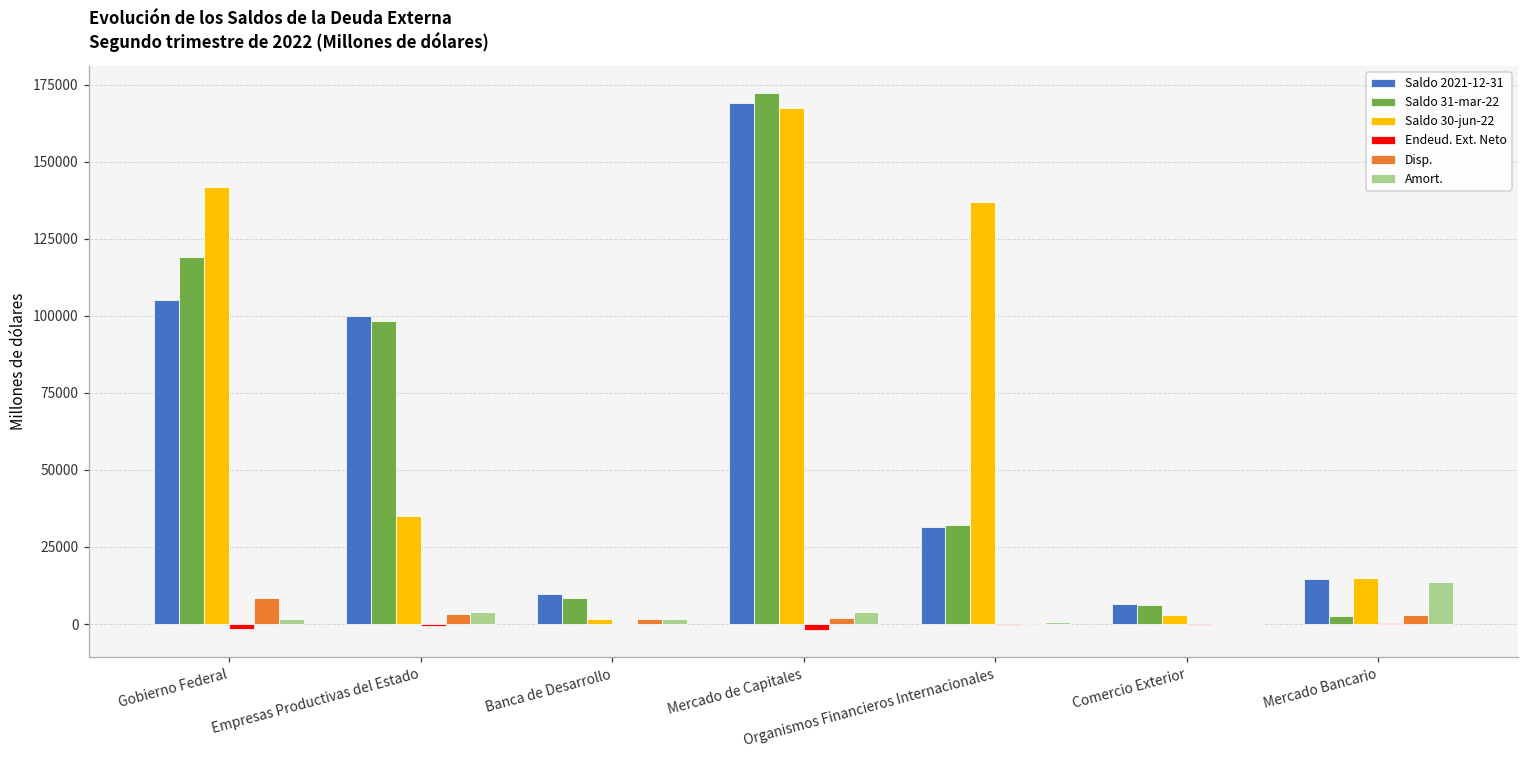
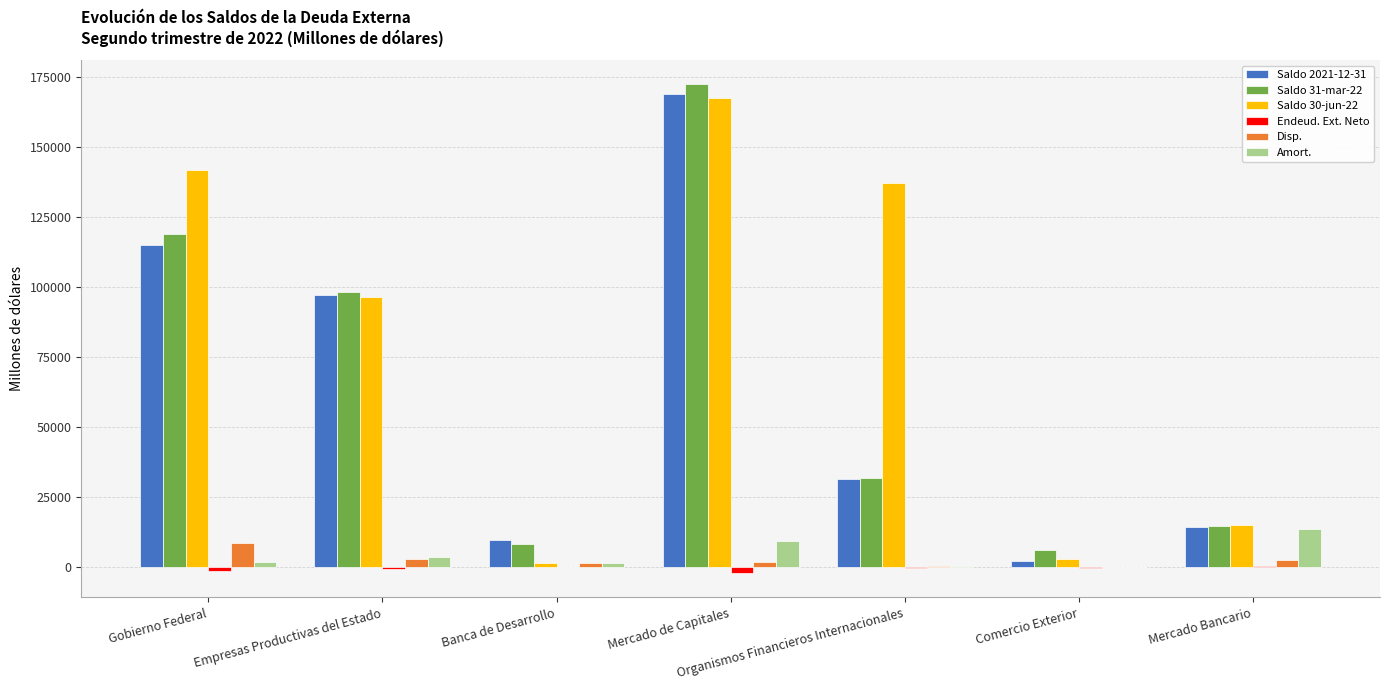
Saldo 2021-12-31, Gobierno Federal: 105000 -> 115000
Saldo 2021-12-31, Empresas Productivas del Estado: 100000 -> 97000
Saldo 30-jun-22, Empresas Productivas del Estado: 35000 -> 96000
Amort., Mercado de Capitales: 4000 -> 9000
Saldo 2021-12-31, Comercio Exterior: 6000 -> 2000
Saldo 31-mar-22, Mercado Bancario: 3000 -> 15000
